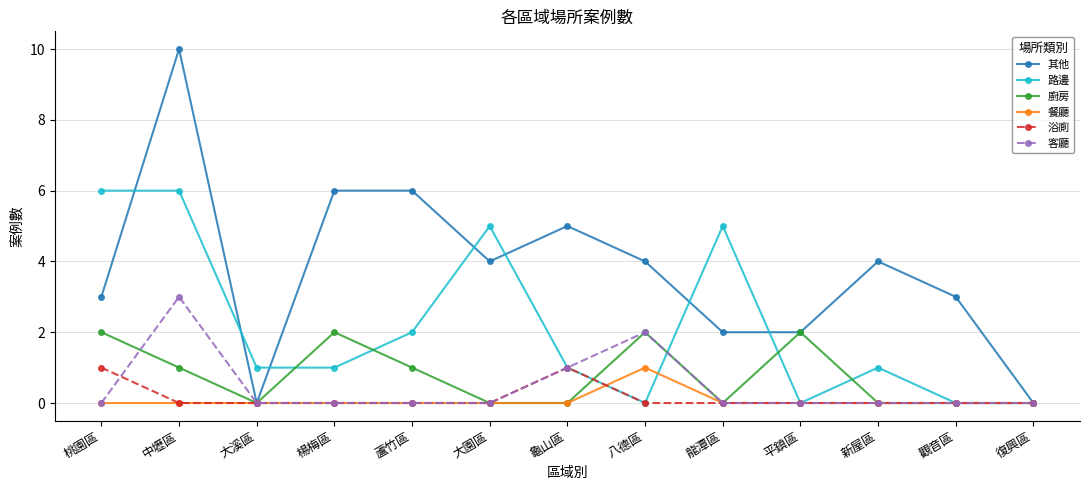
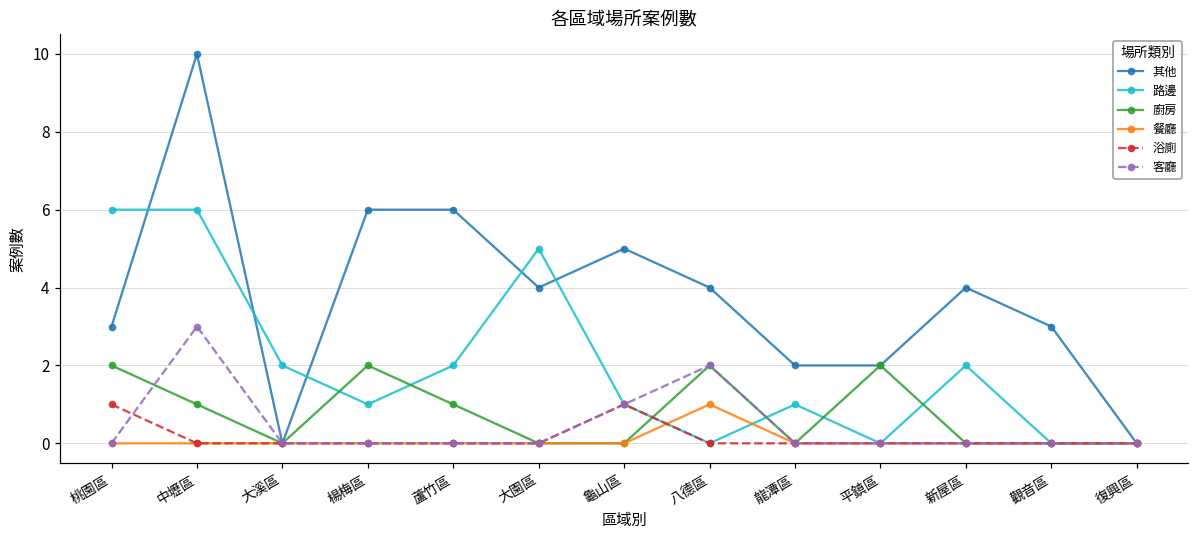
路邊, 大溪區: 1 -> 2
路邊, 龍潭區: 5 -> 1
路邊, 新屋區: 1 -> 2
